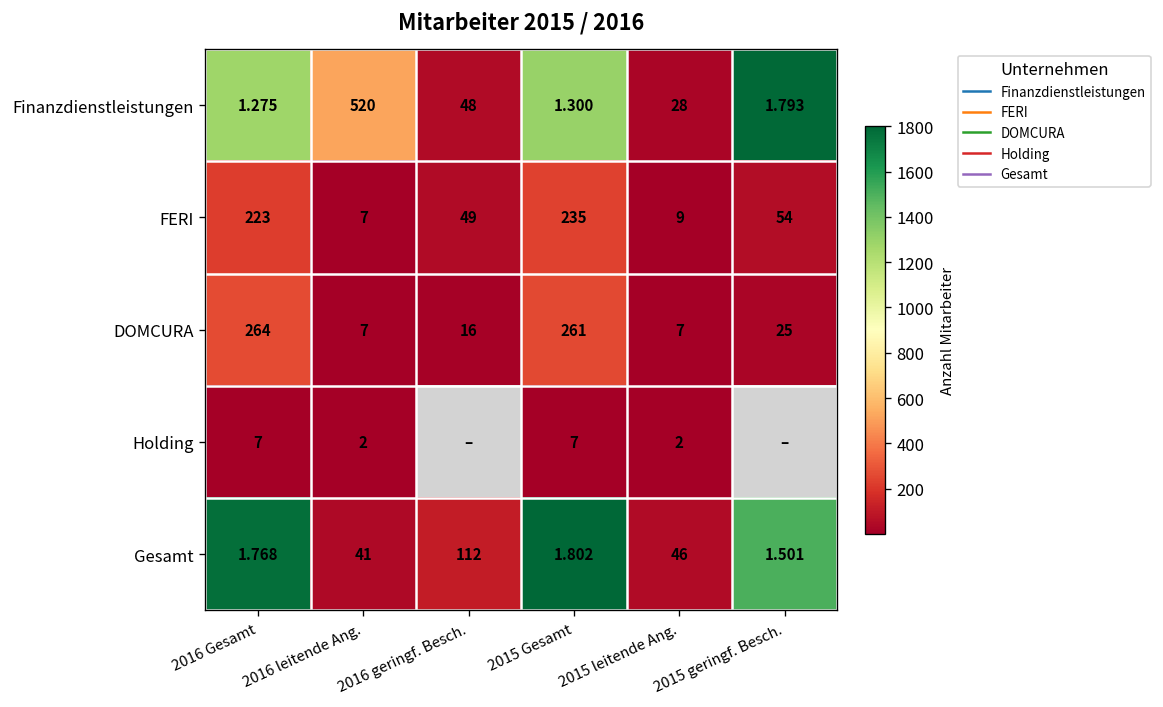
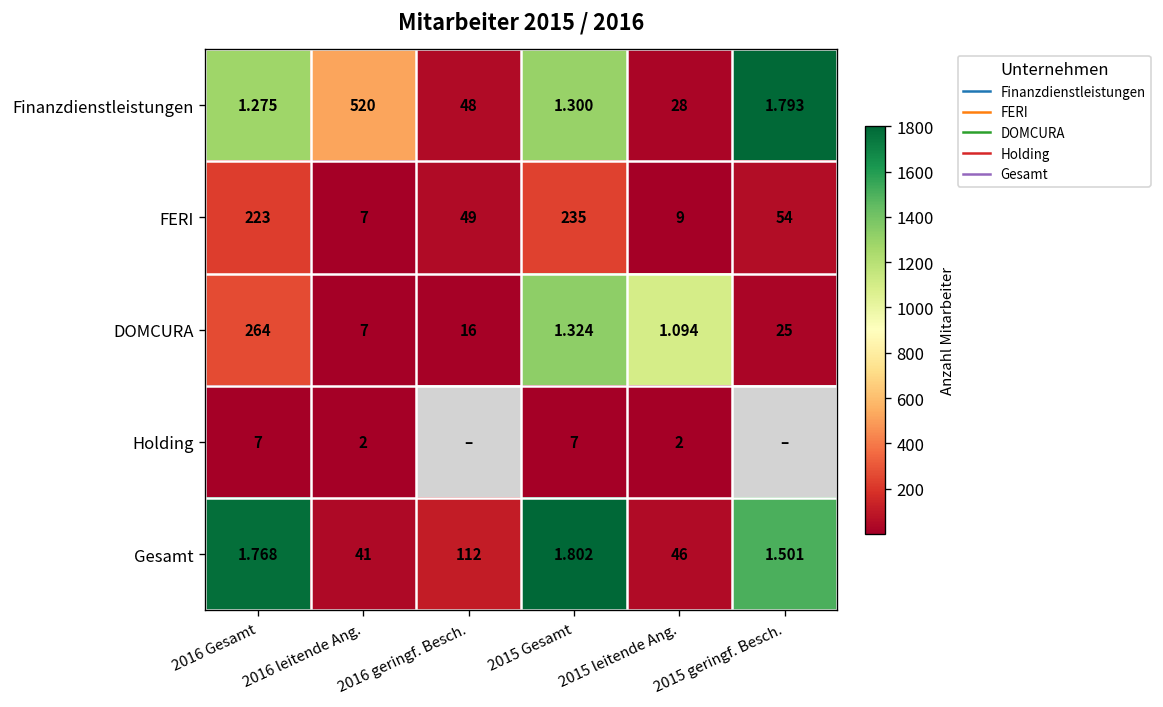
DOMCURA, 2015 Gesamt: 261 -> 1.324
DOMCURA, 2015 leitende Ang.: 7 -> 1.094
